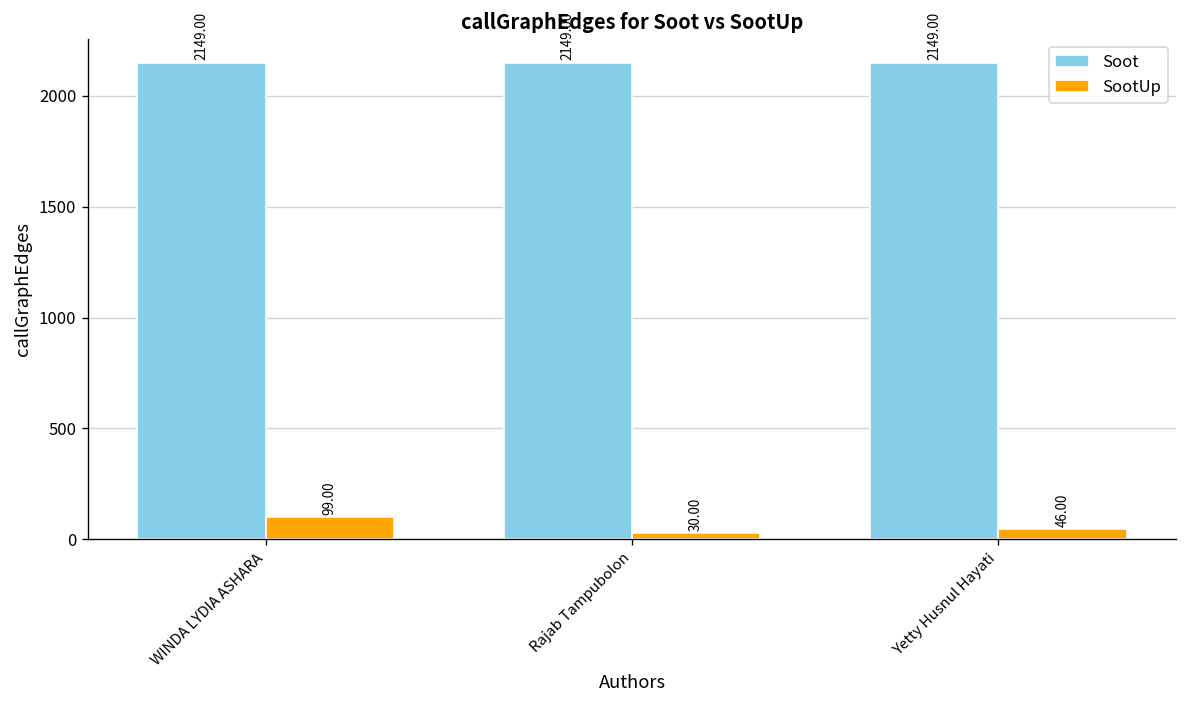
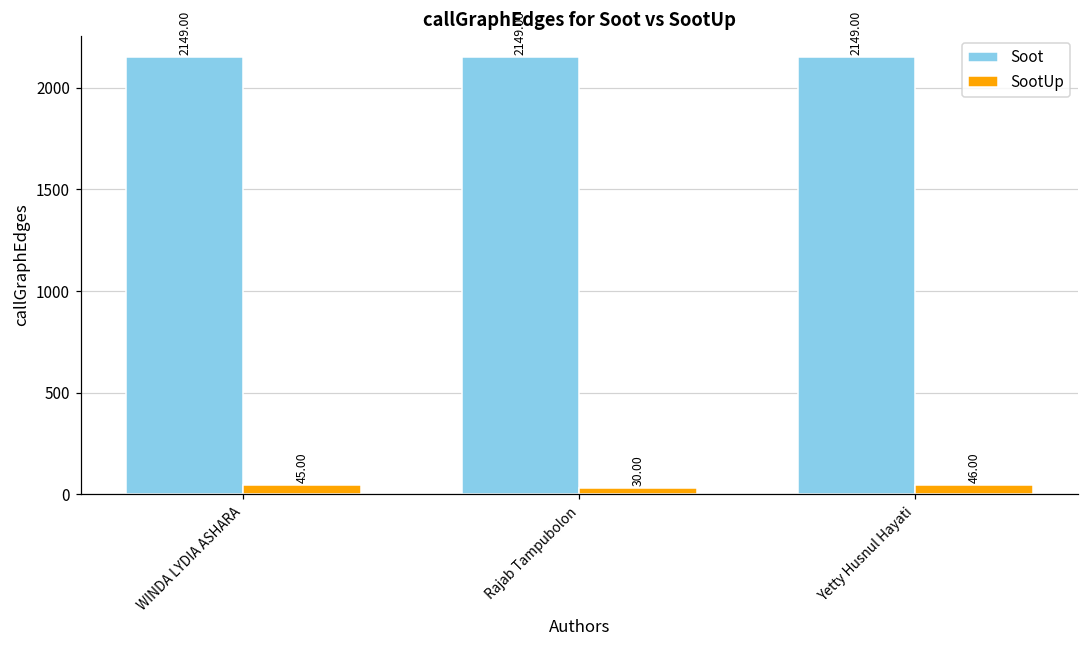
SootUp, WINDA LYDIA ASHARA: 99.00 -> 45.00
